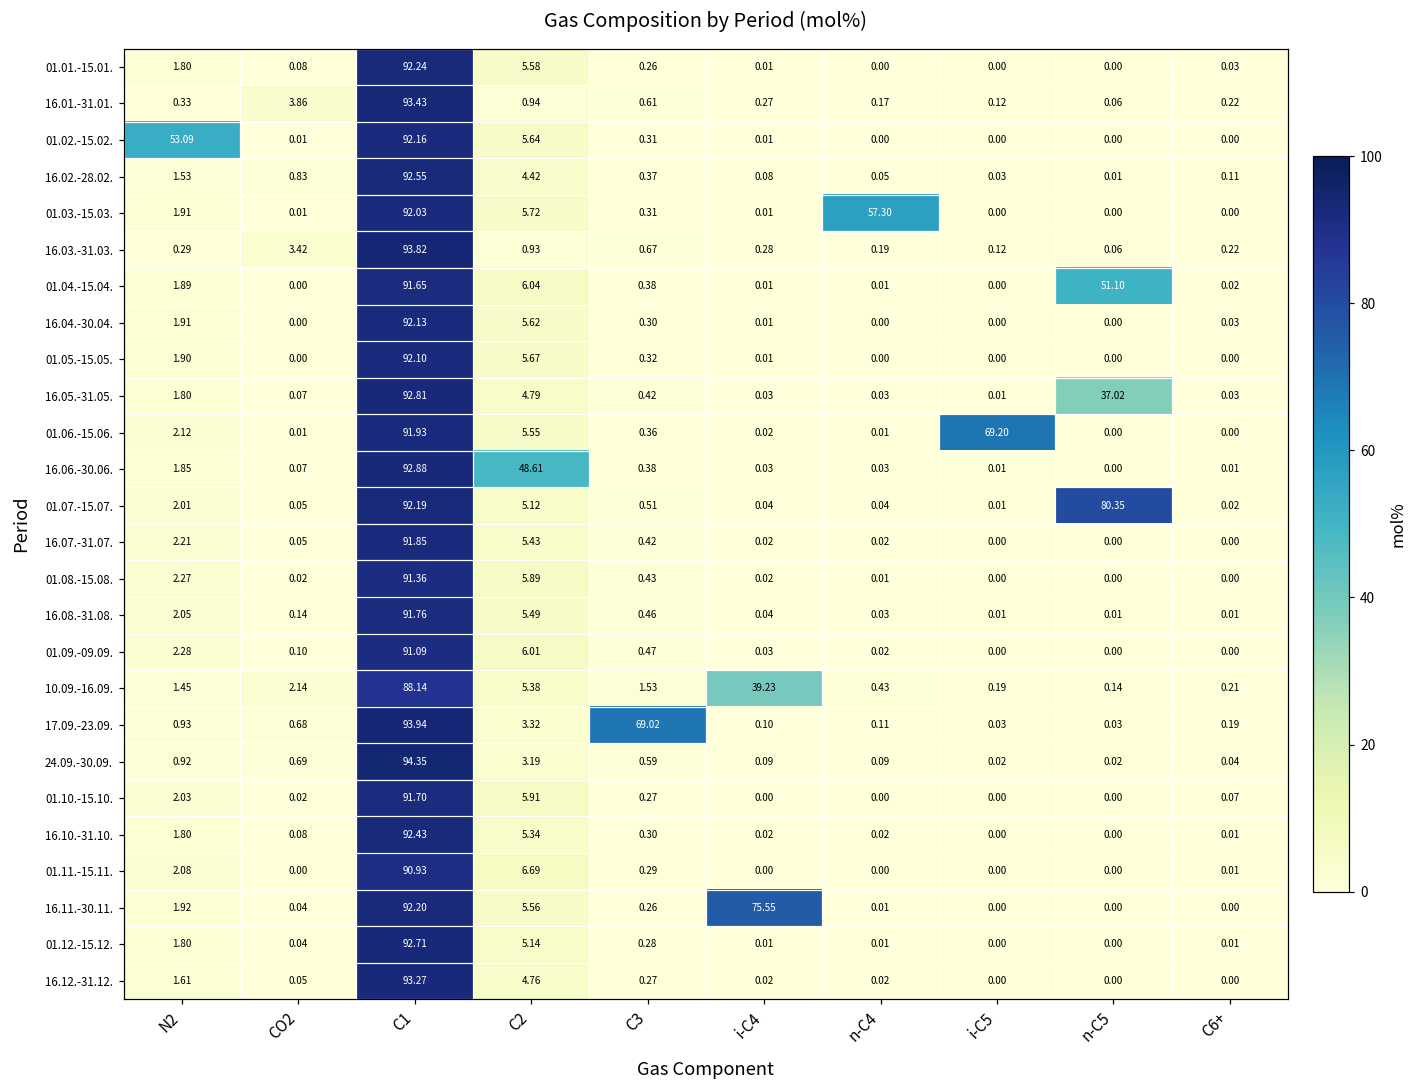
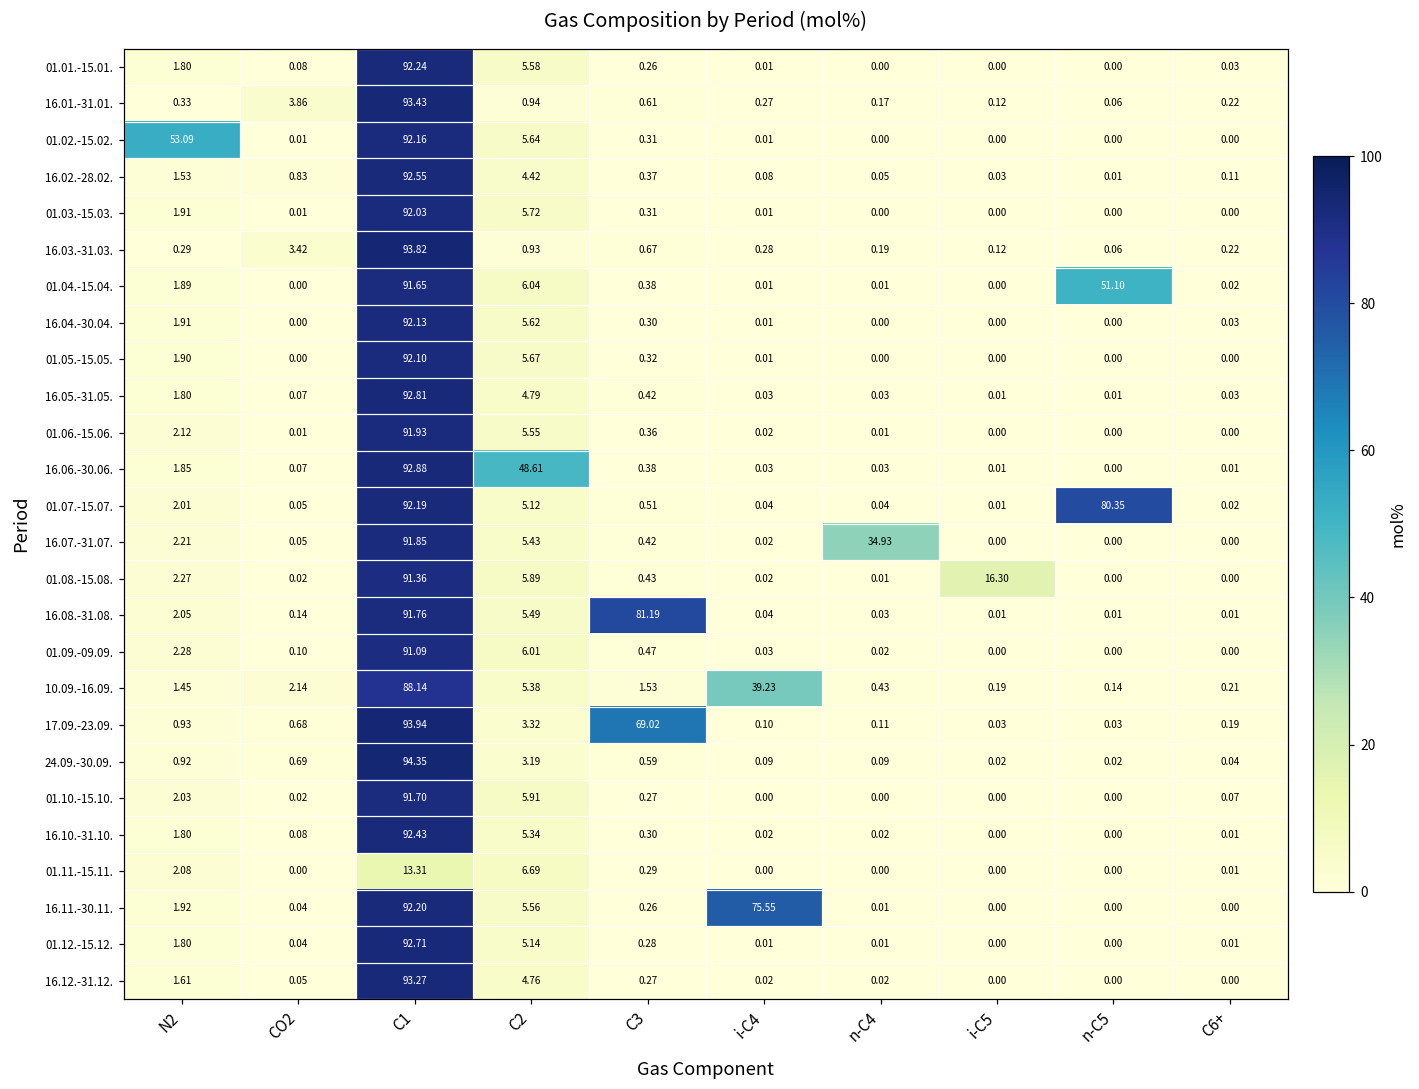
01.03.-15.03., n-C4: 57.30 -> 0.00
16.05.-31.05., n-C5: 37.02 -> 0.01
01.06.-15.06., i-C5: 69.20 -> 0.00
16.07.-31.07., n-C4: 0.02 -> 34.93
01.08.-15.08., i-C5: 0.00 -> 16.30
16.08.-31.08., C3: 0.46 -> 81.19
01.11.-15.11., C1: 90.93 -> 13.31
